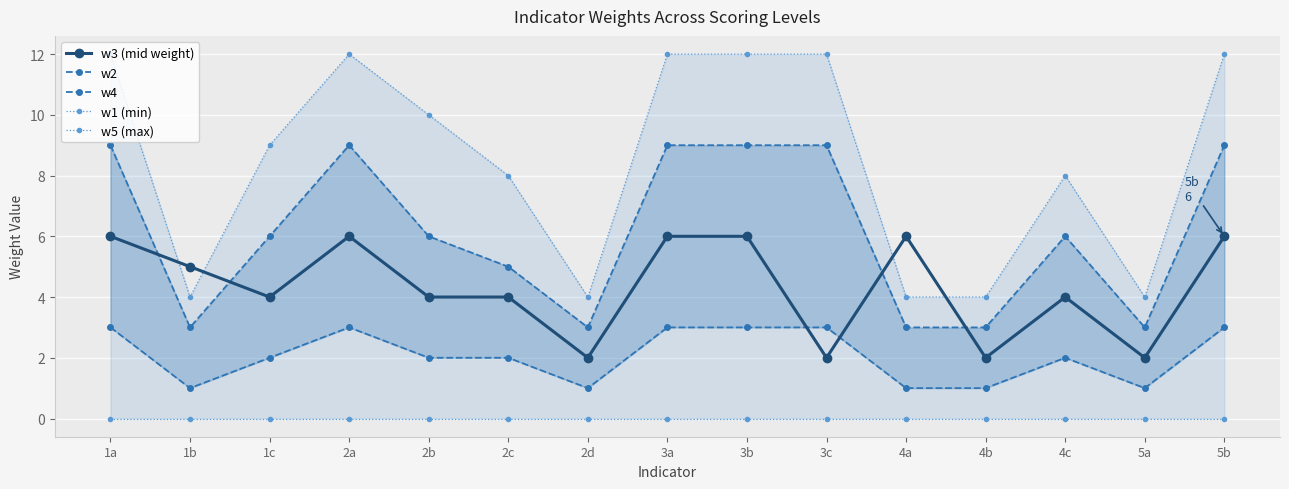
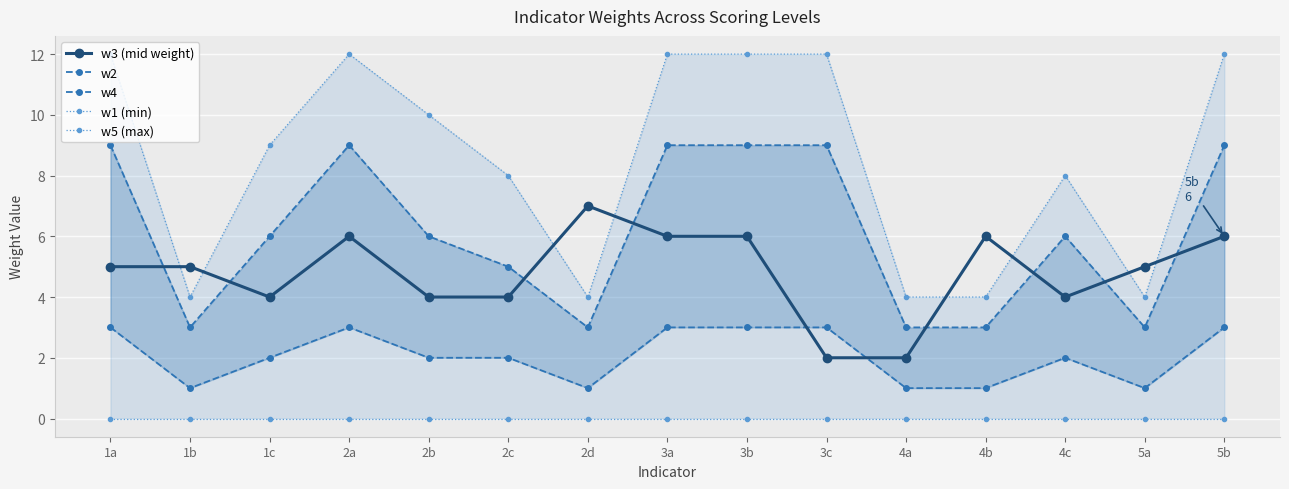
w3 (mid weight), 1a: 6 -> 5
w3 (mid weight), 2d: 2 -> 7
w3 (mid weight), 4a: 6 -> 2
w3 (mid weight), 4b: 2 -> 6
w3 (mid weight), 5a: 2 -> 5
